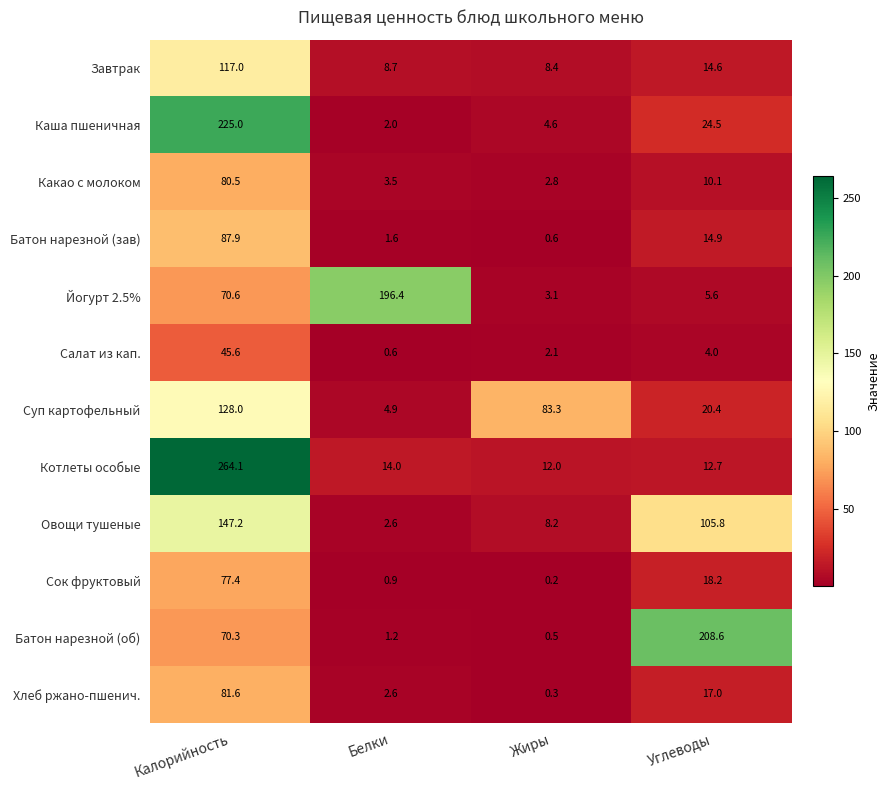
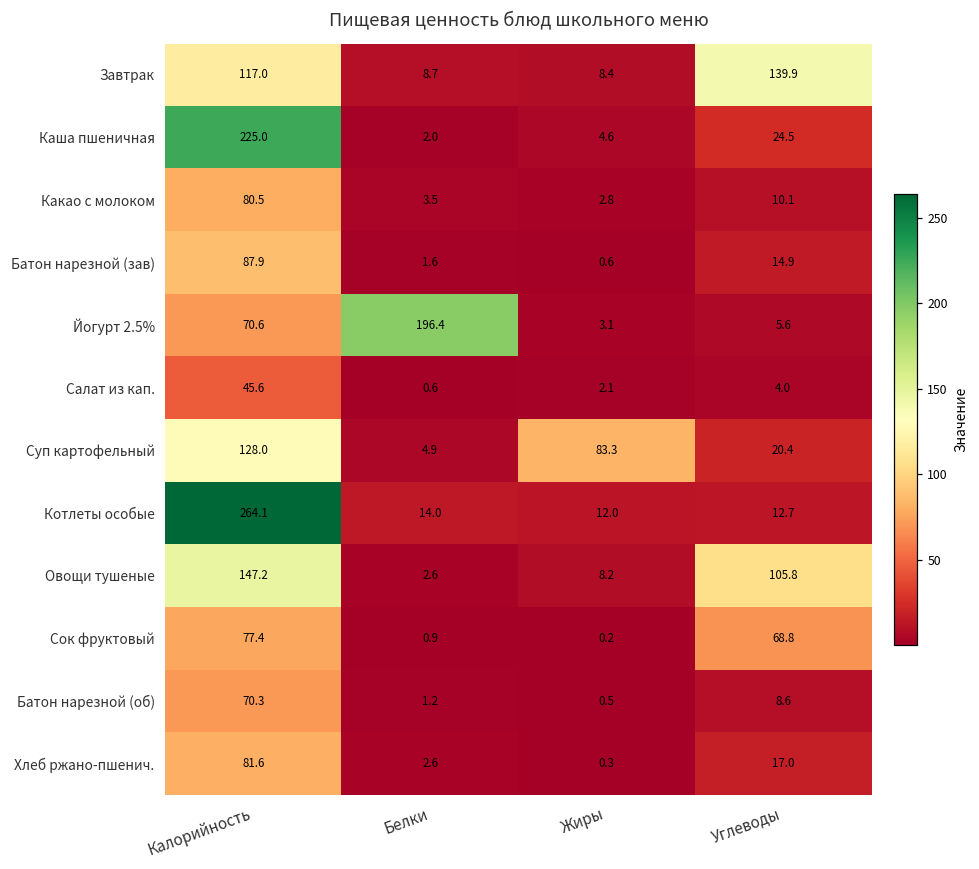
Завтрак, Углеводы: 14.6 -> 139.9
Сок фруктовый, Углеводы: 18.2 -> 68.8
Батон нарезной (об), Углеводы: 208.6 -> 8.6
